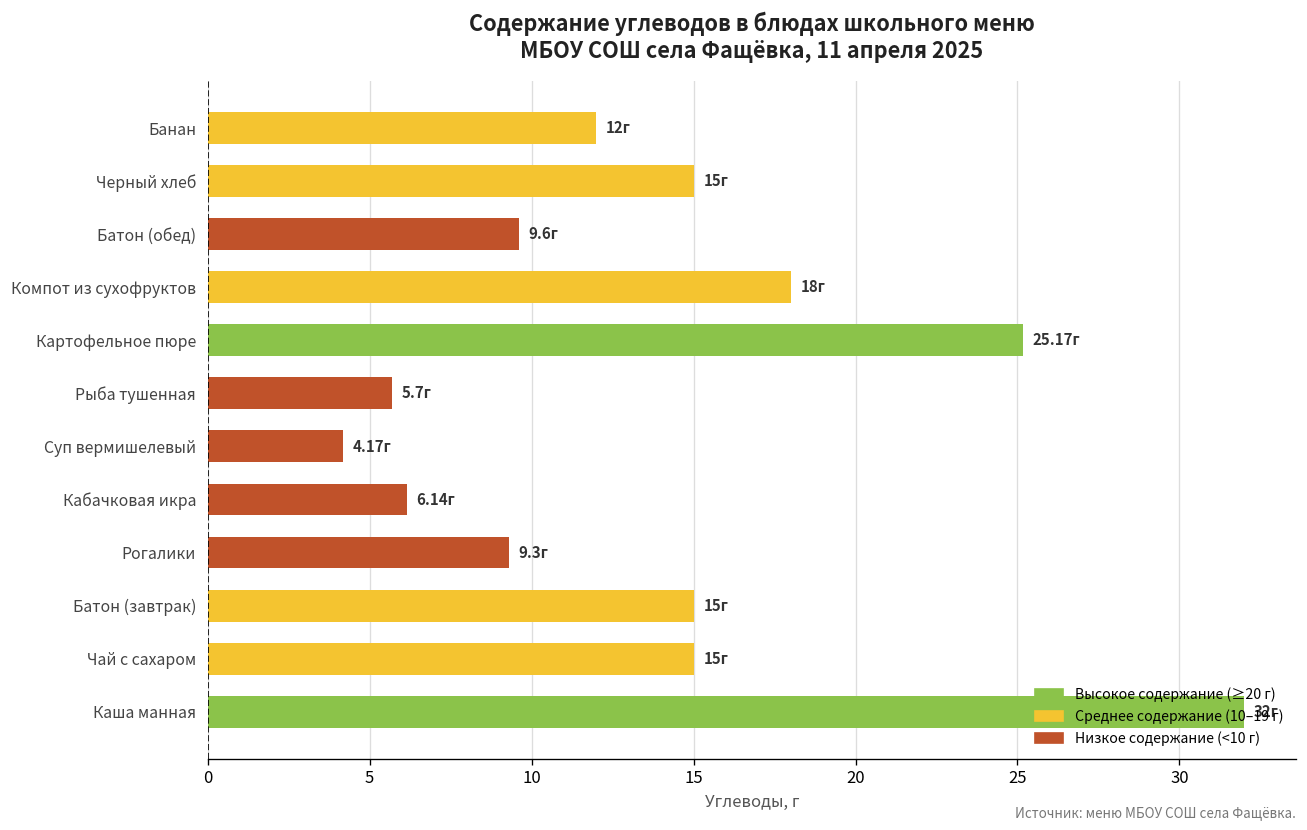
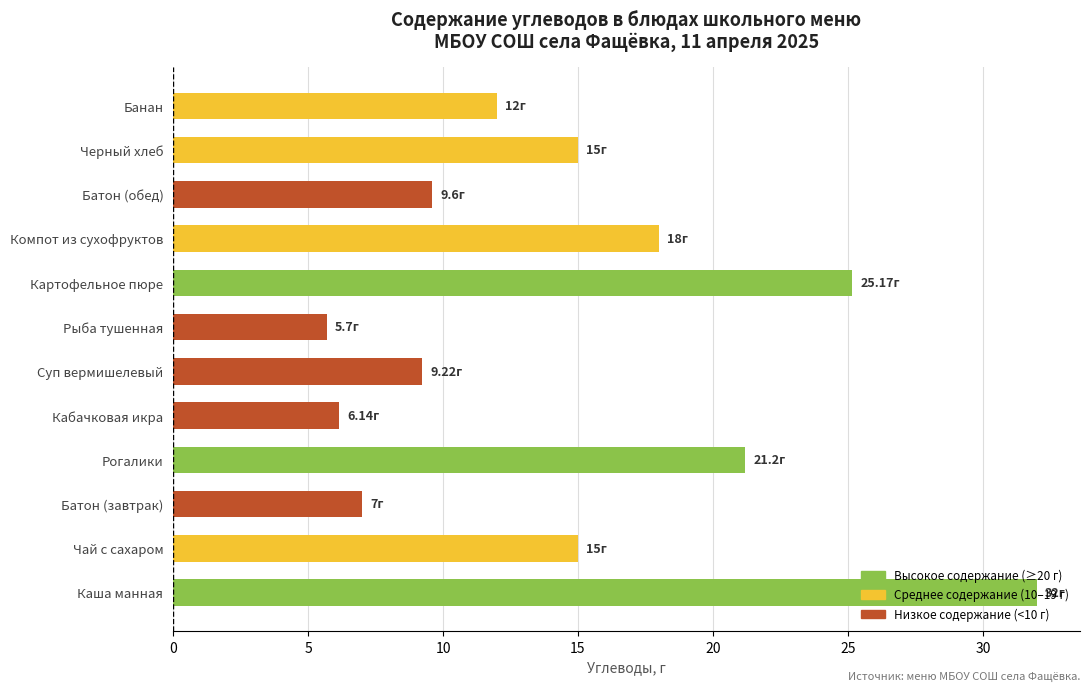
Суп вермишелевый: 4.17г -> 9.22г
Рогалики: 9.3г -> 21.2г
Батон (завтрак): 15г -> 7г
